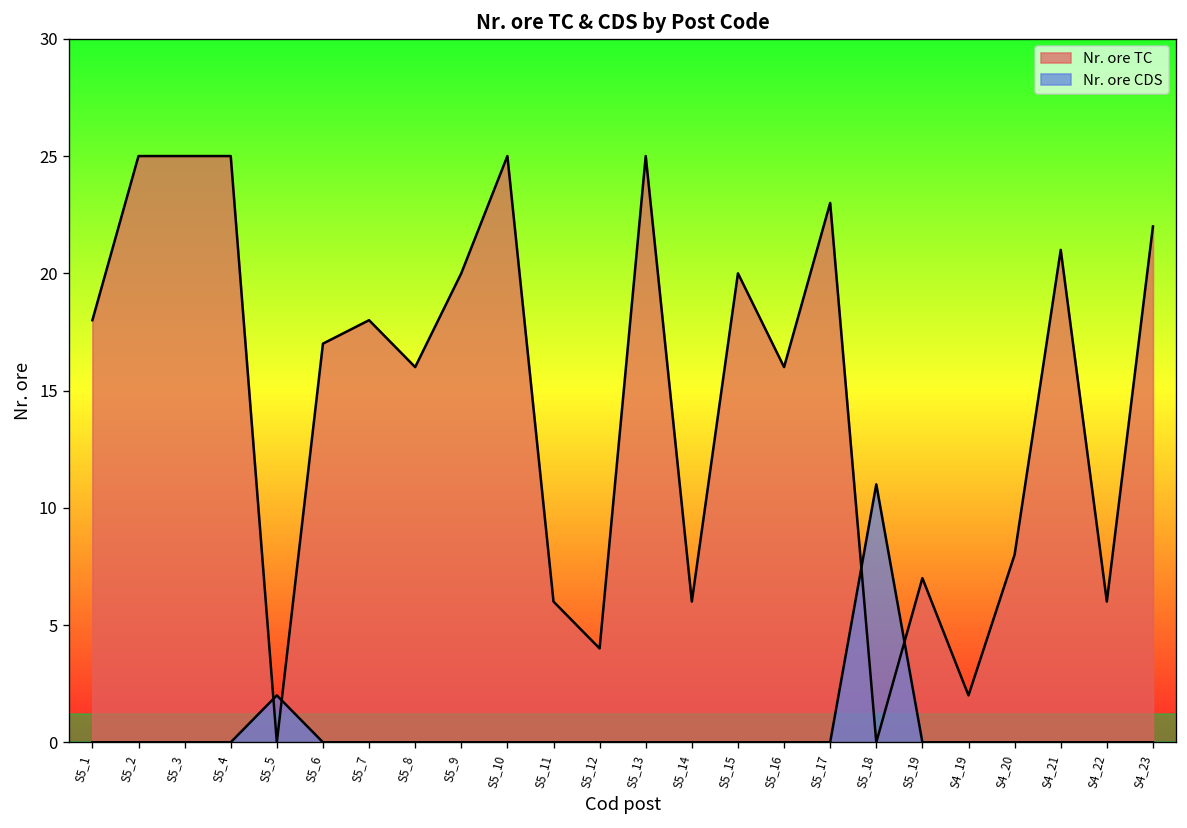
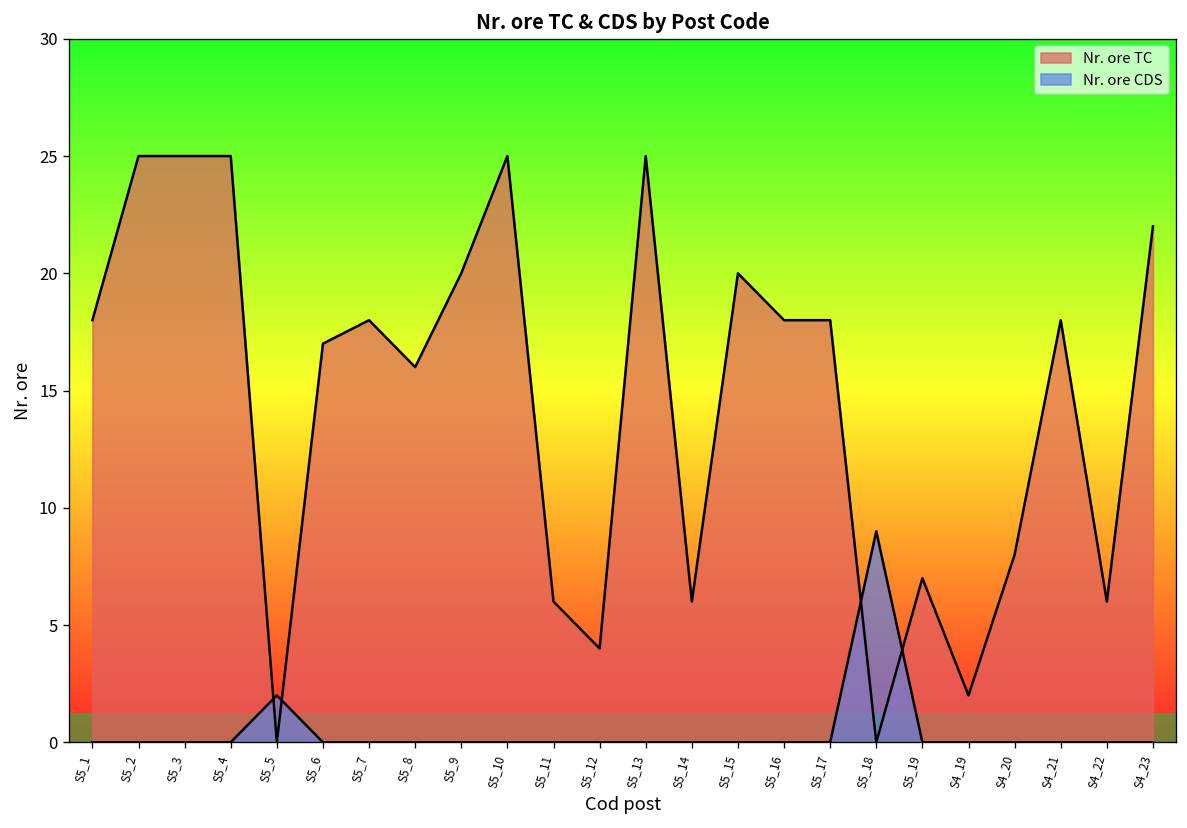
Nr. ore TC, S5_16: 16 -> 18
Nr. ore TC, S5_17: 23 -> 18
Nr. ore CDS, S5_18: 11 -> 9
Nr. ore TC, S4_21: 21 -> 18
